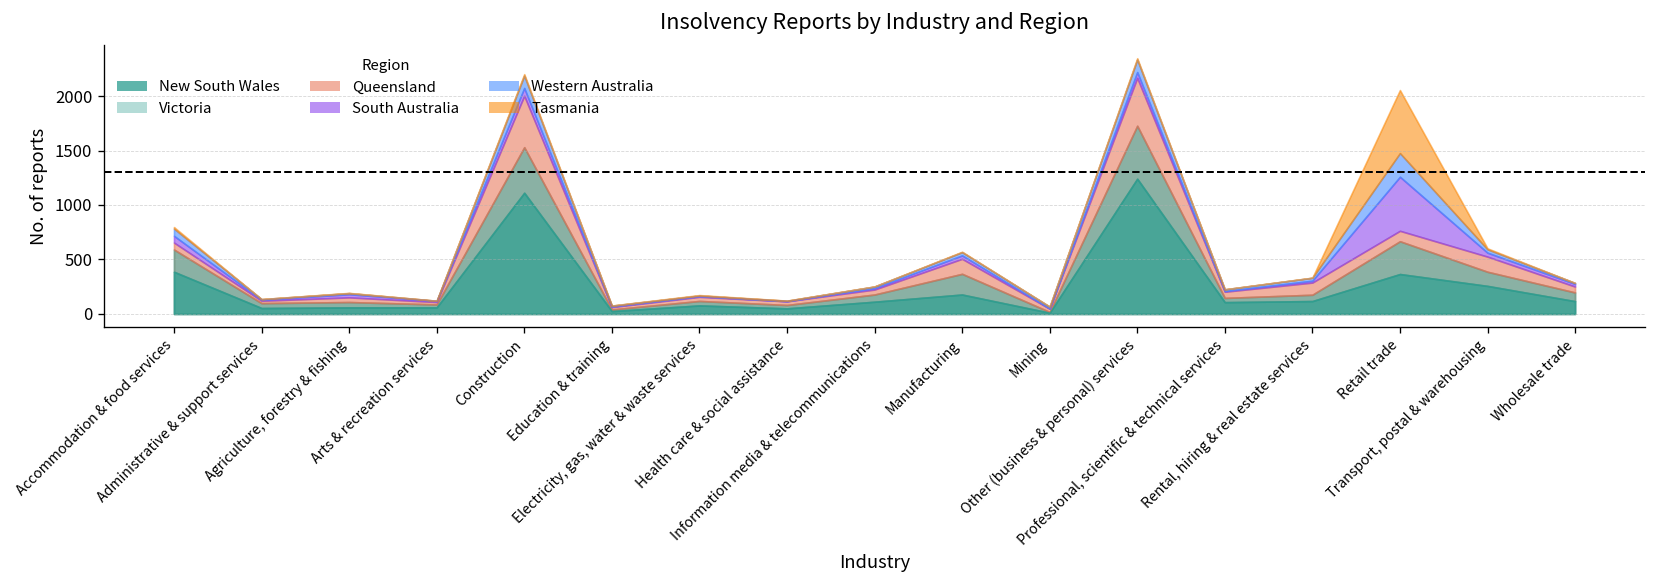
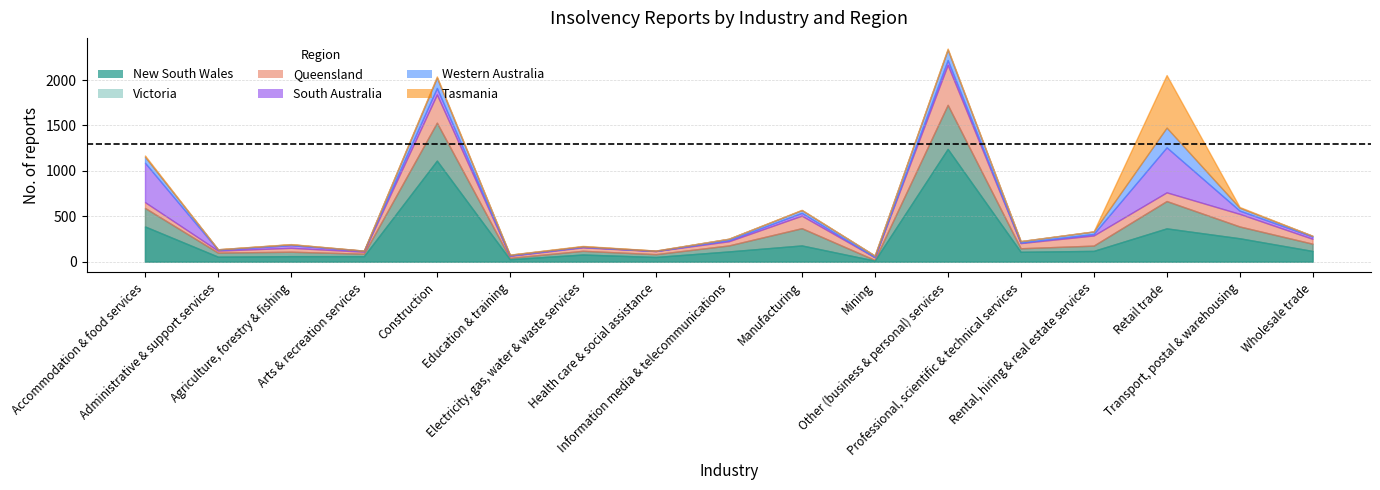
South Australia, Accommodation & food services: 100 -> 400
Queensland, Construction: 500 -> 300
